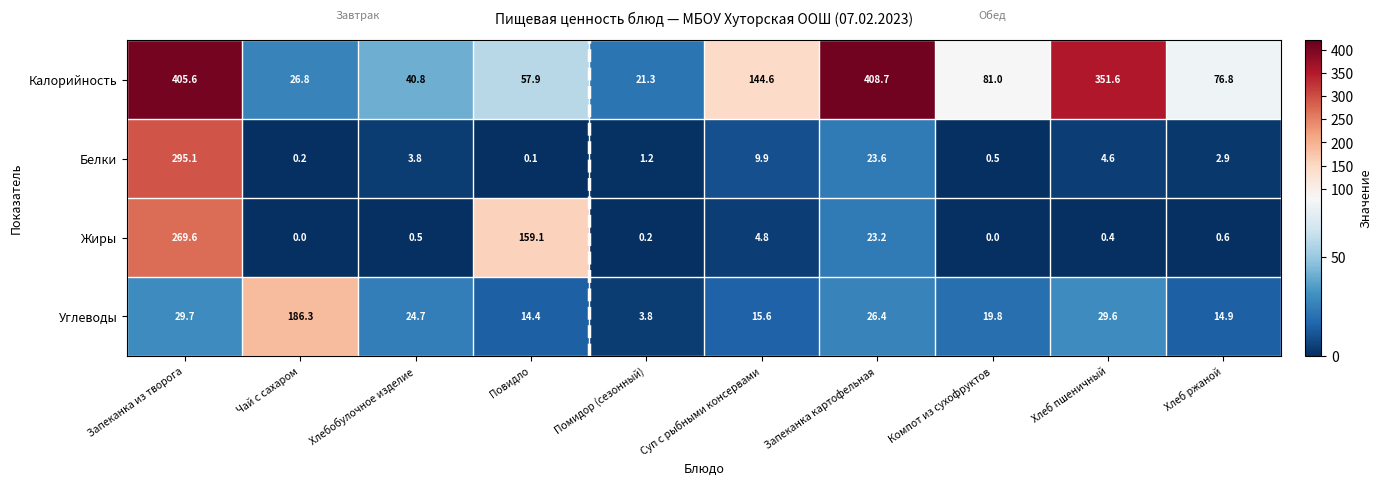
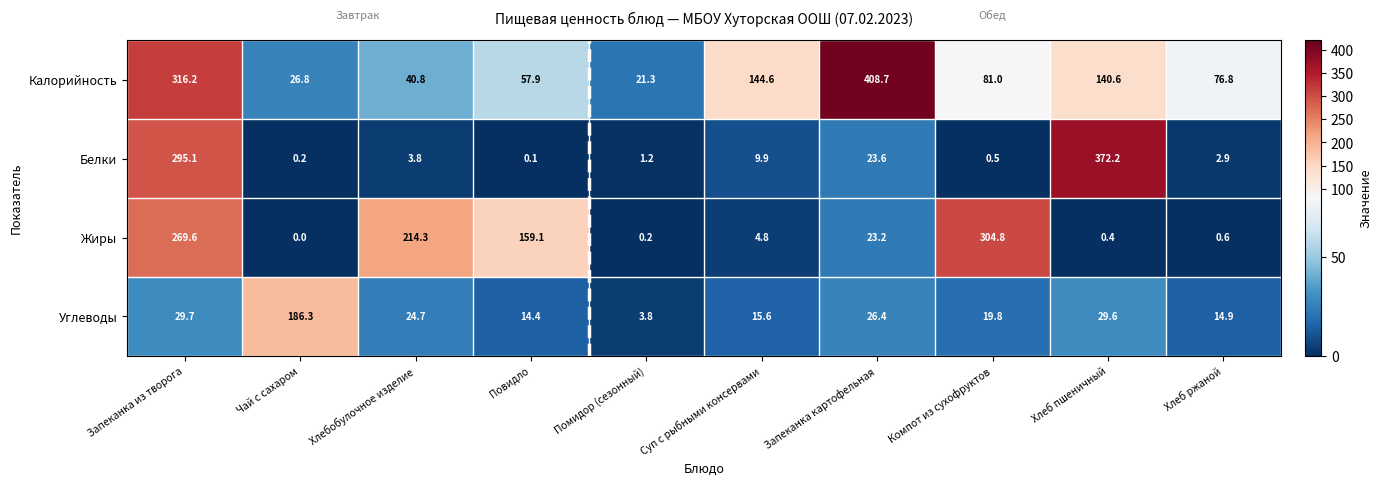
Калорийность, Запеканка из творога: 405.6 -> 316.2
Калорийность, Хлеб пшеничный: 351.6 -> 140.6
Белки, Хлеб пшеничный: 4.6 -> 372.2
Жиры, Хлебобулочное изделие: 0.5 -> 214.3
Жиры, Компот из сухофруктов: 0.0 -> 304.8
